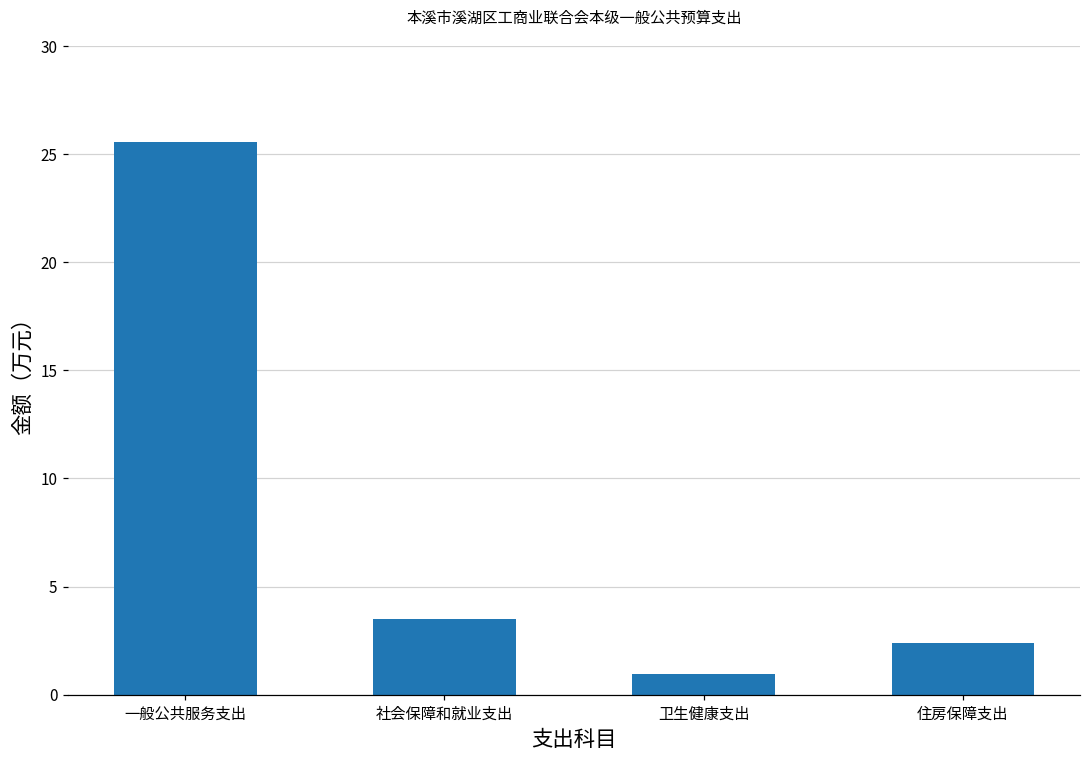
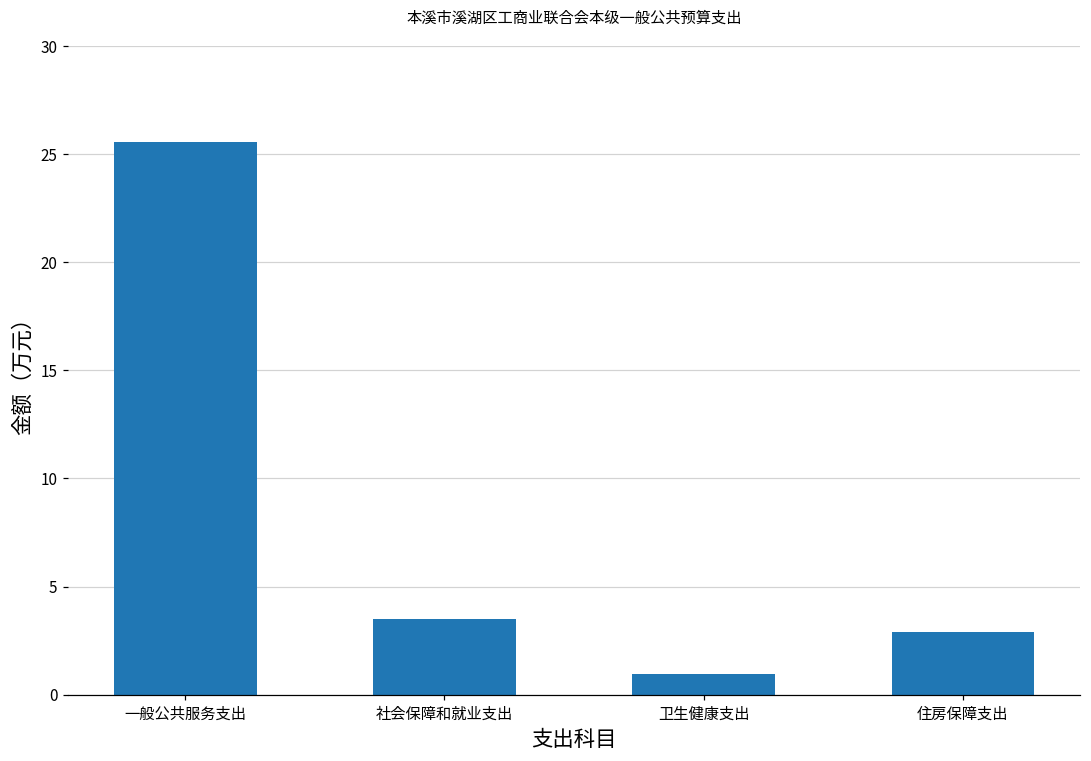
住房保障支出: 2.4 -> 2.9
